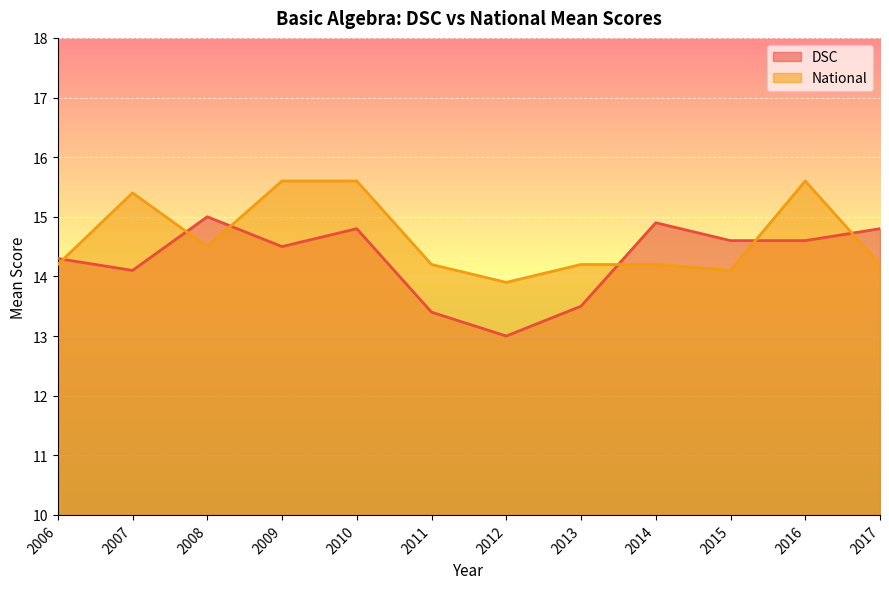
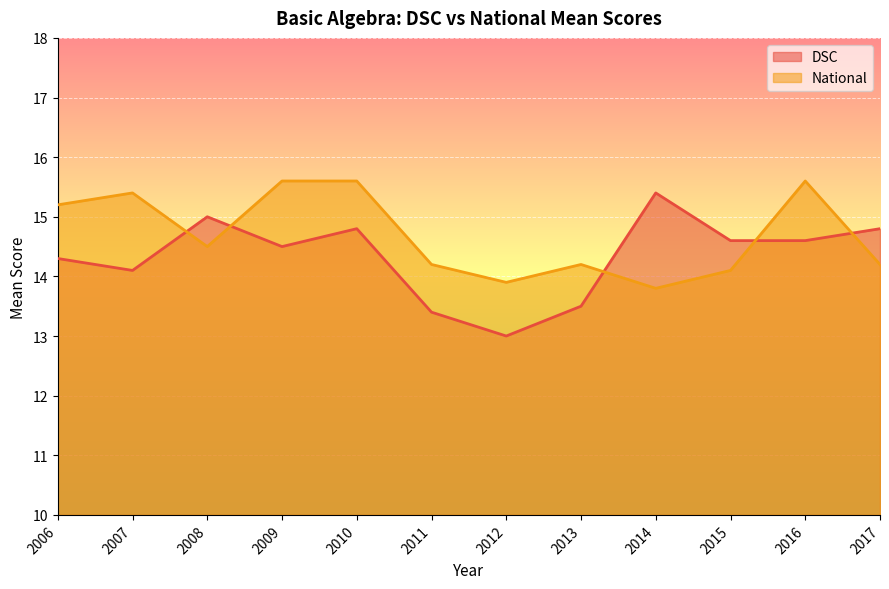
National, 2006: 14.2 -> 15.2
DSC, 2014: 14.9 -> 15.4
National, 2014: 14.2 -> 13.8
